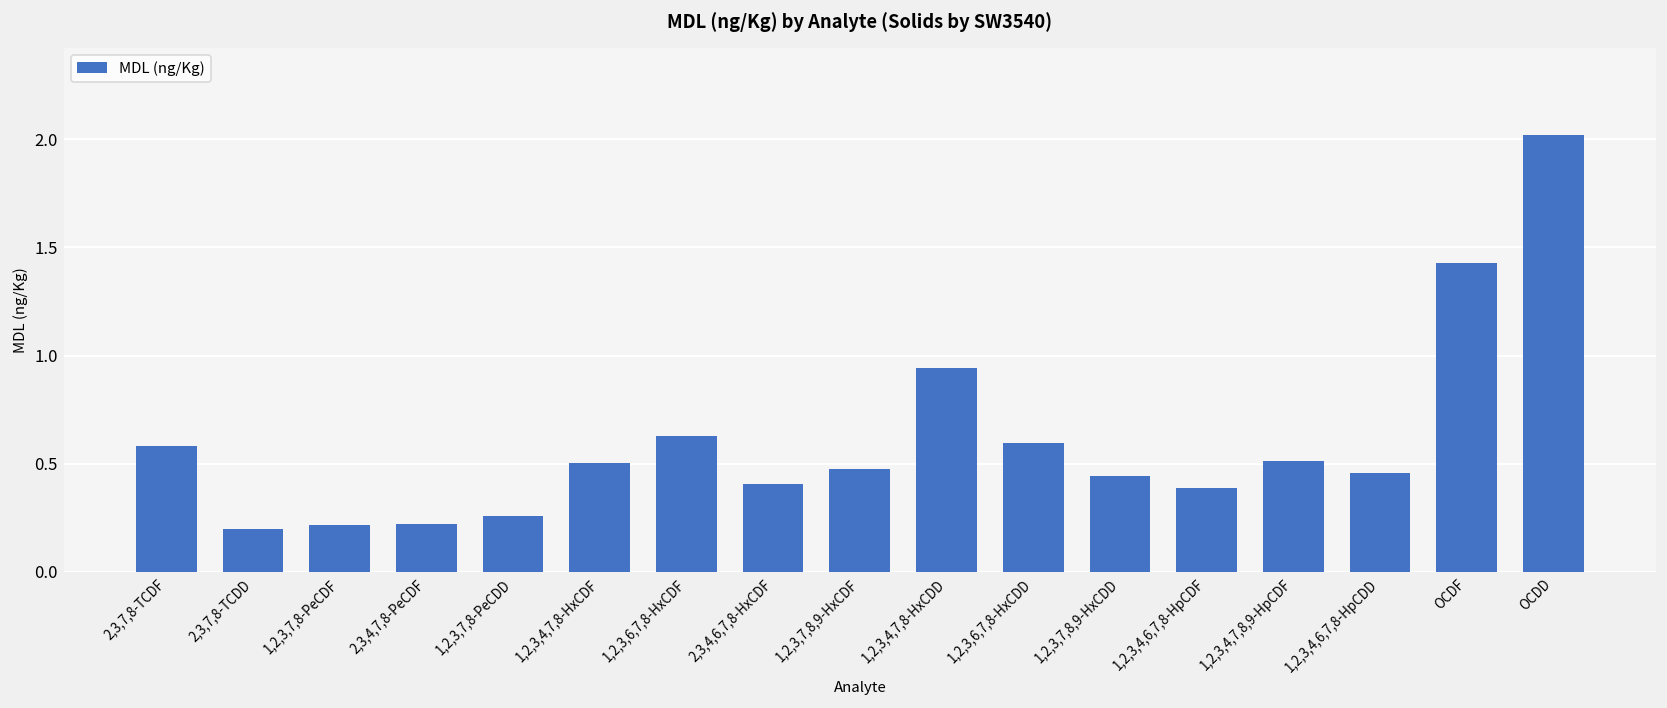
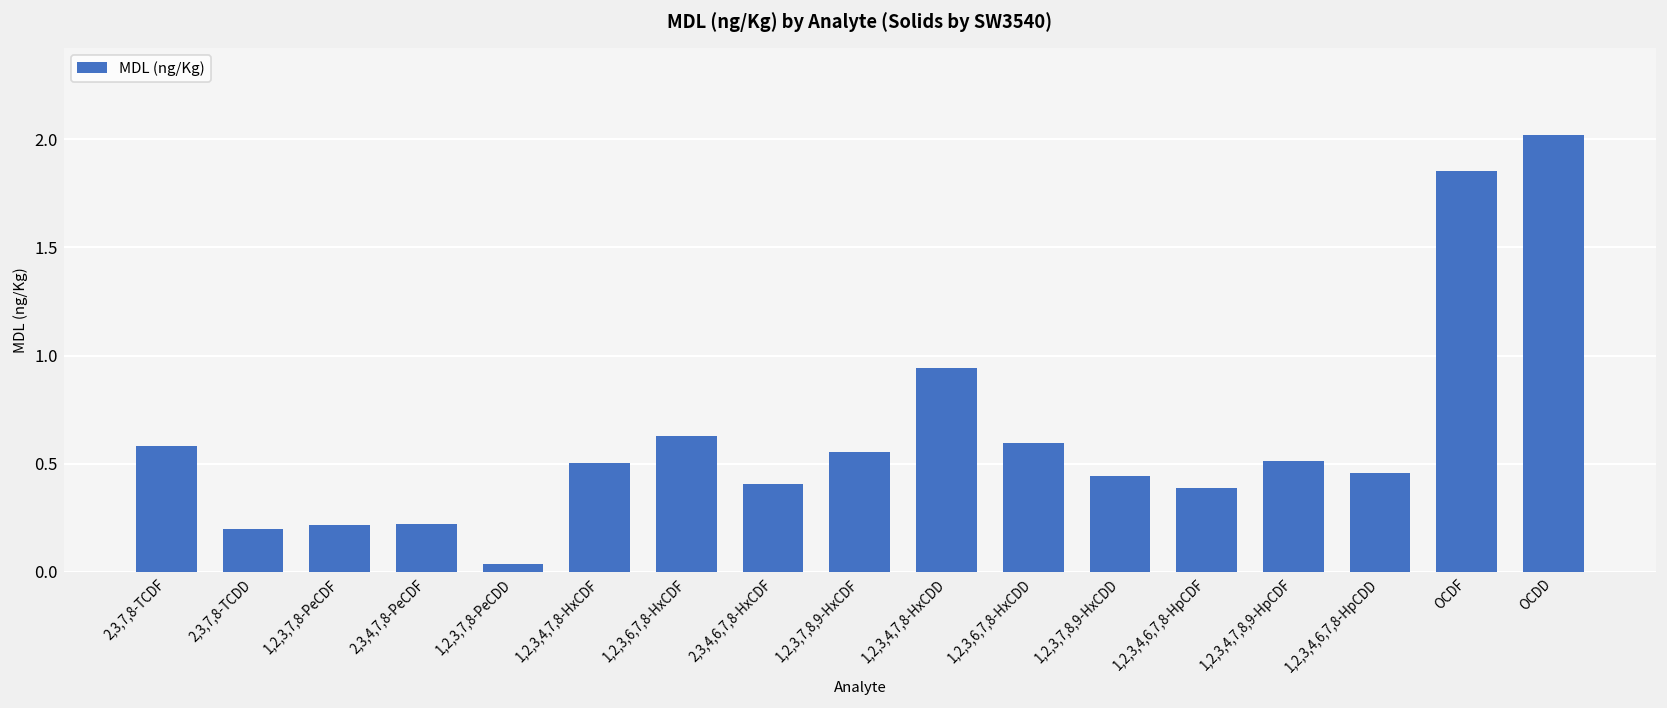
1,2,3,7,8-PeCDD: 0.26 -> 0.03
1,2,3,7,8,9-HxCDF: 0.48 -> 0.55
OCDF: 1.43 -> 1.85
